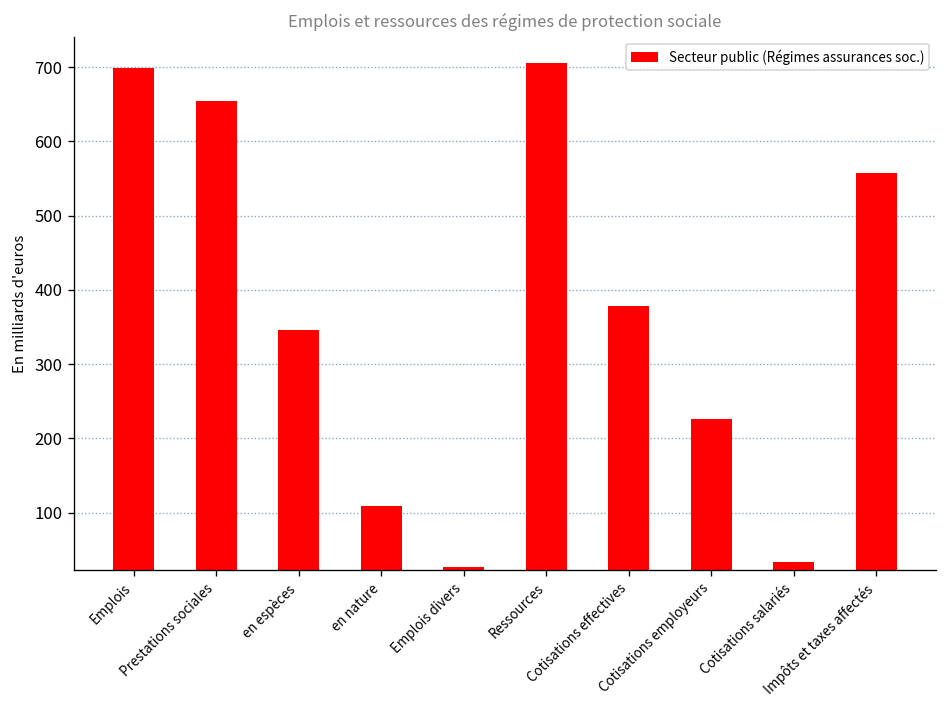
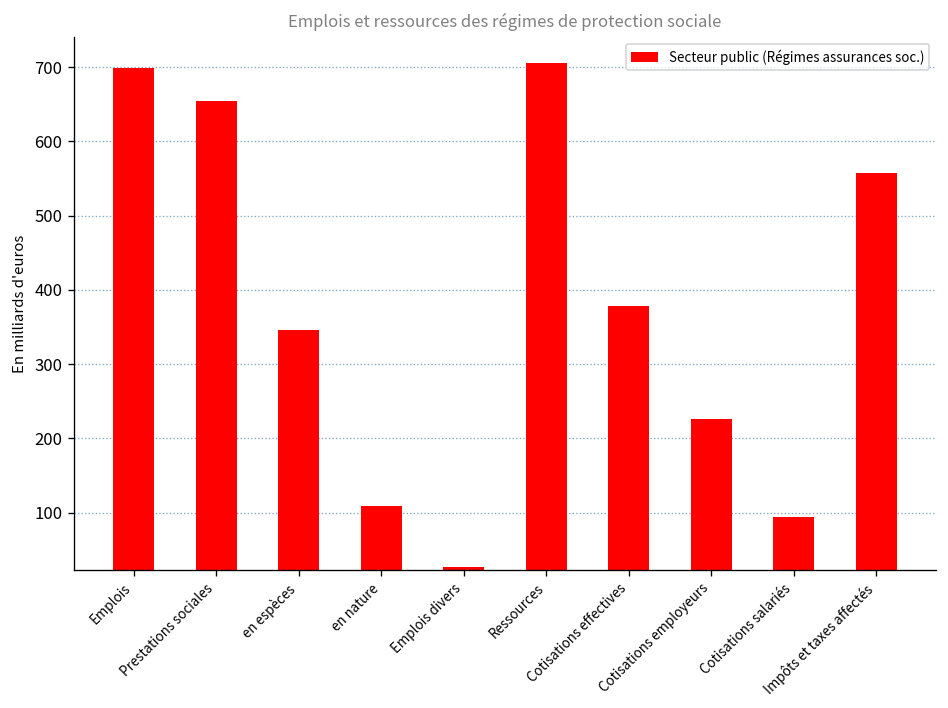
Cotisations salariés: 30 -> 90
